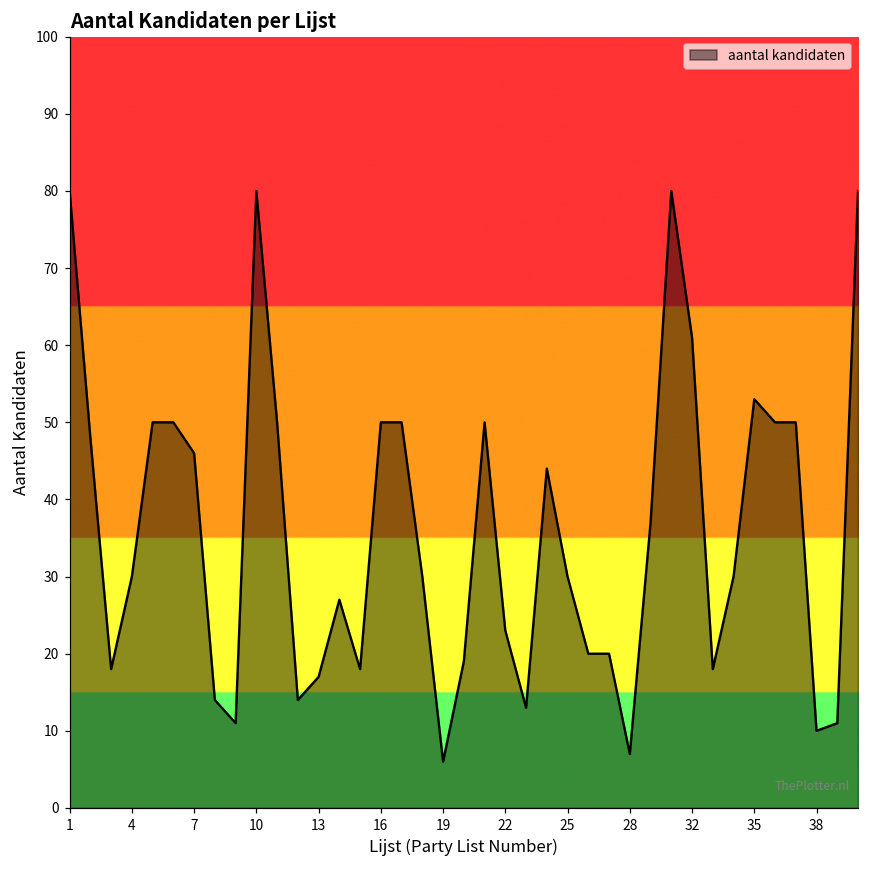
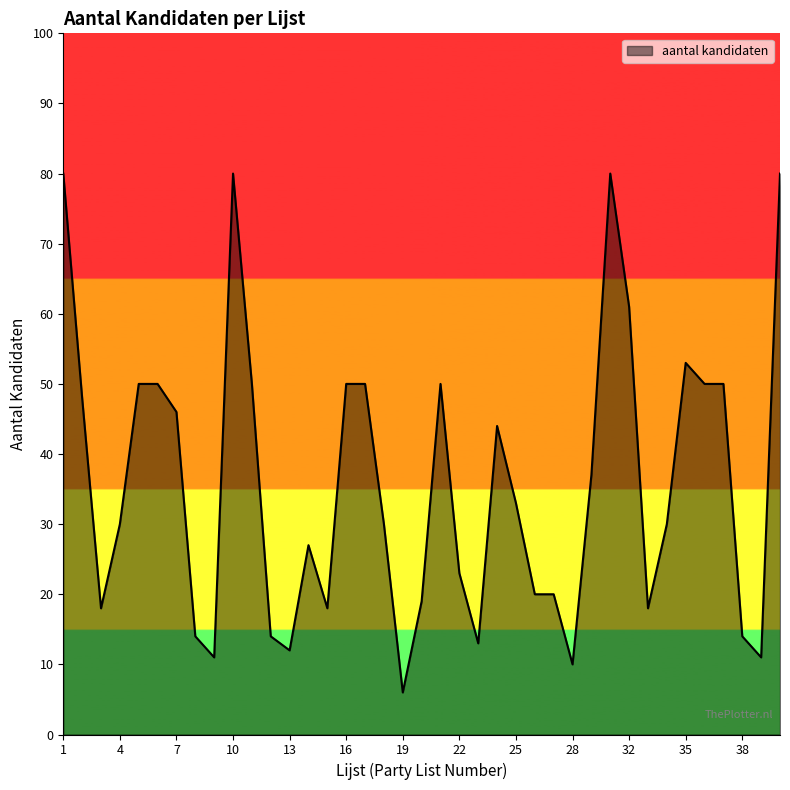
13: 17 -> 12
25: 30 -> 33
28: 7 -> 10
38: 10 -> 14
